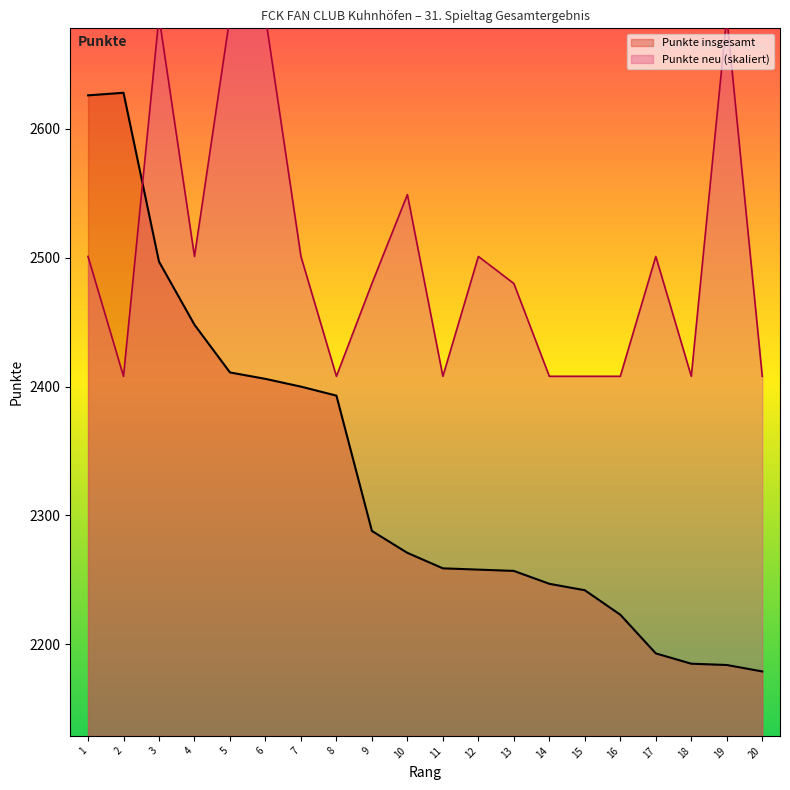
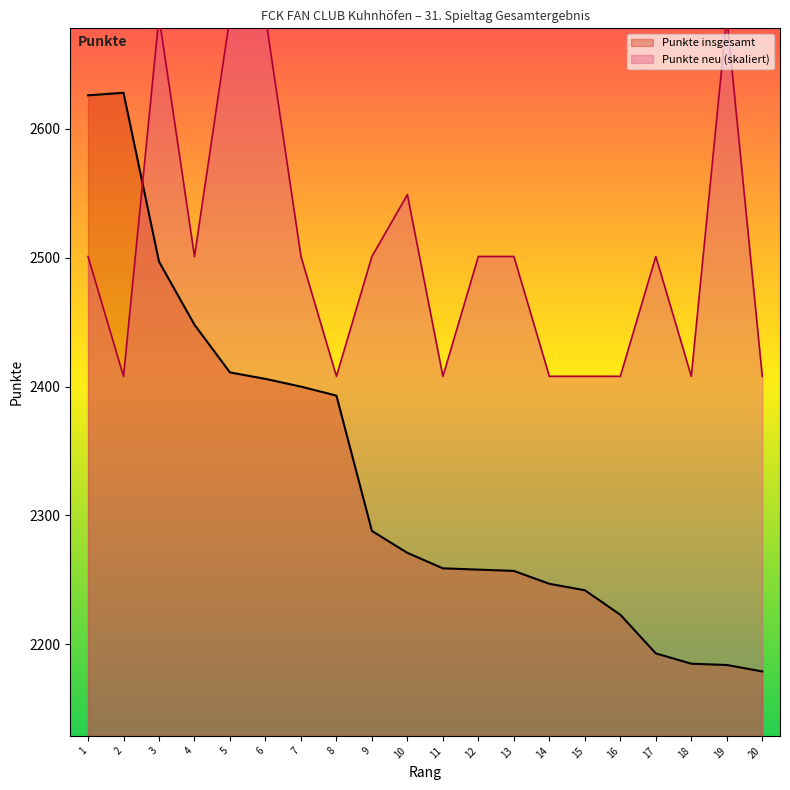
Punkte neu (skaliert), 9: 2480 -> 2501
Punkte neu (skaliert), 13: 2480 -> 2501
